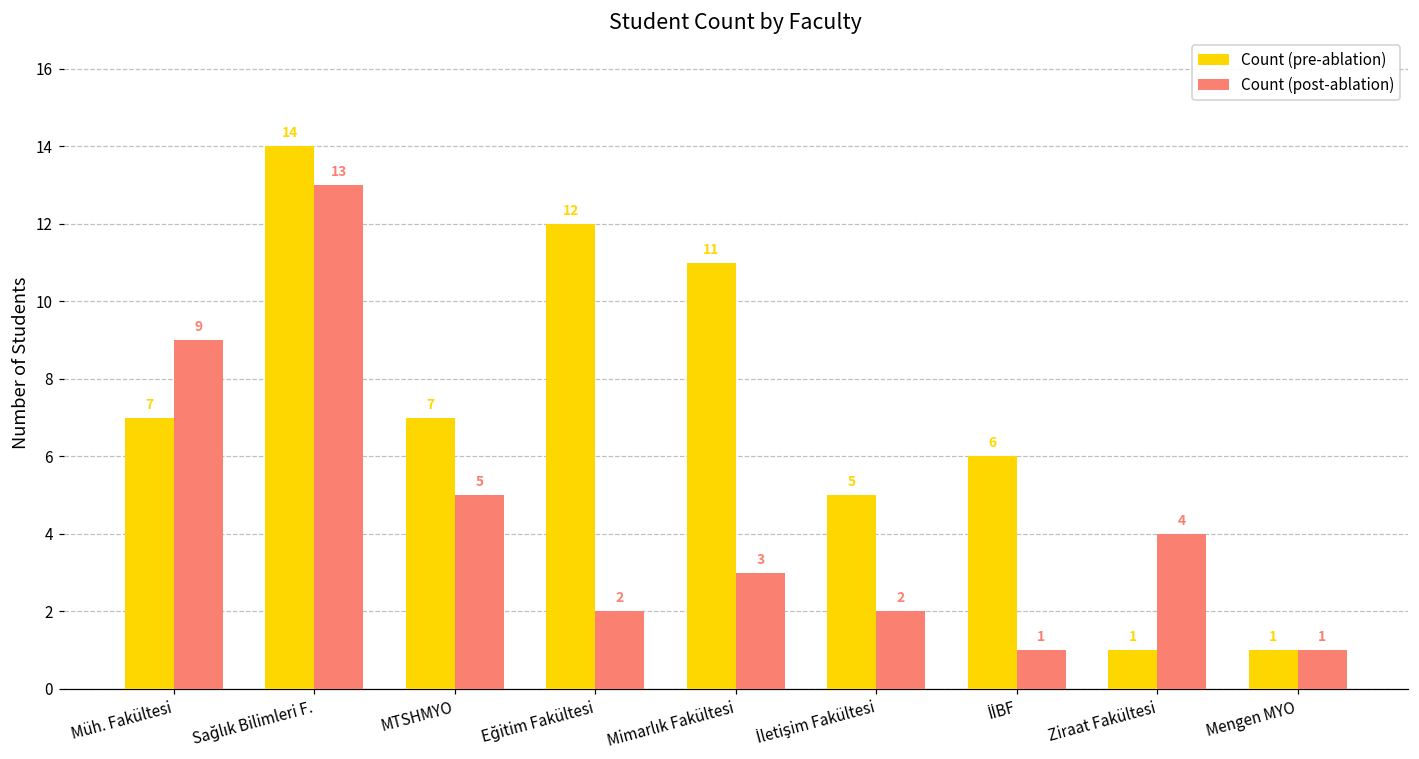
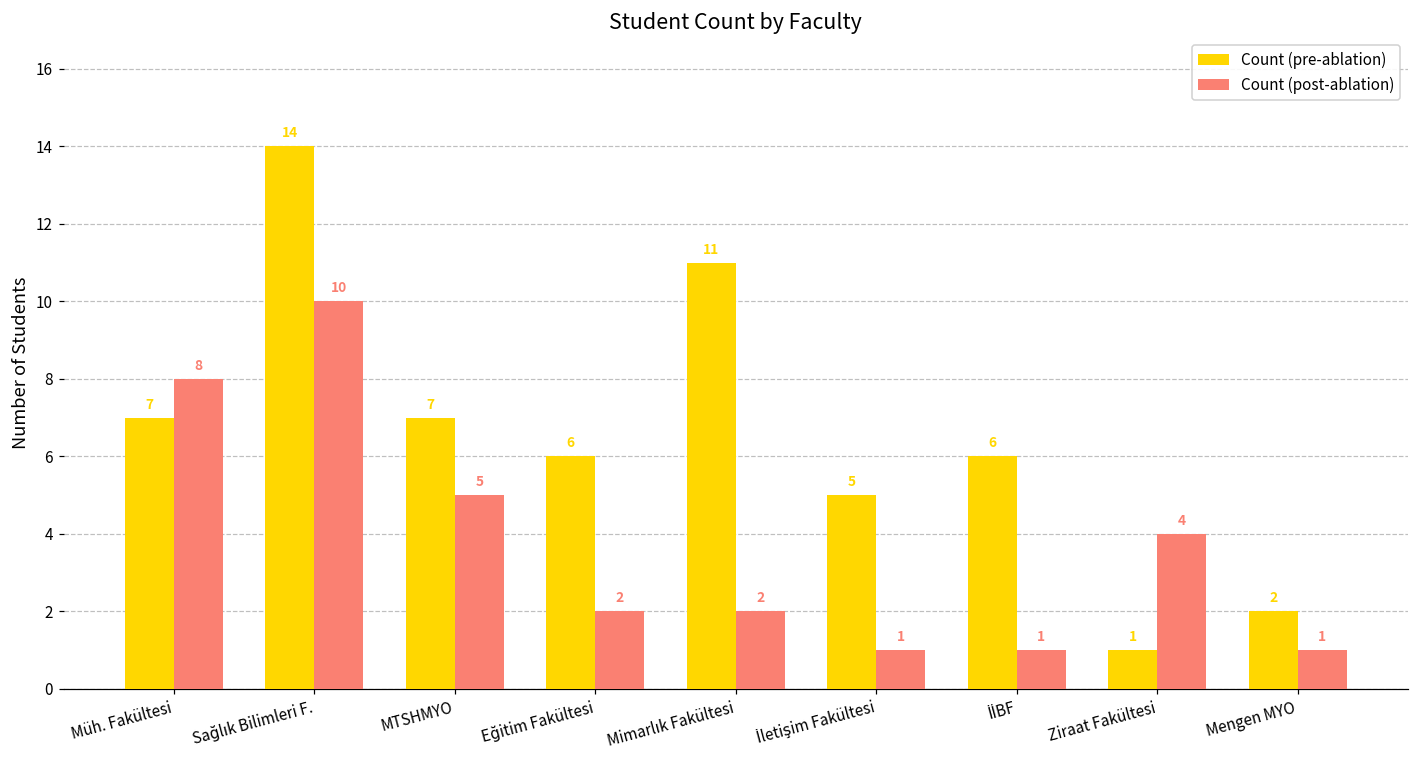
Count (post-ablation), Müh. Fakültesi: 9 -> 8
Count (post-ablation), Sağlık Bilimleri F.: 13 -> 10
Count (pre-ablation), Eğitim Fakültesi: 12 -> 6
Count (post-ablation), Mimarlık Fakültesi: 3 -> 2
Count (post-ablation), İletişim Fakültesi: 2 -> 1
Count (pre-ablation), Mengen MYO: 1 -> 2
